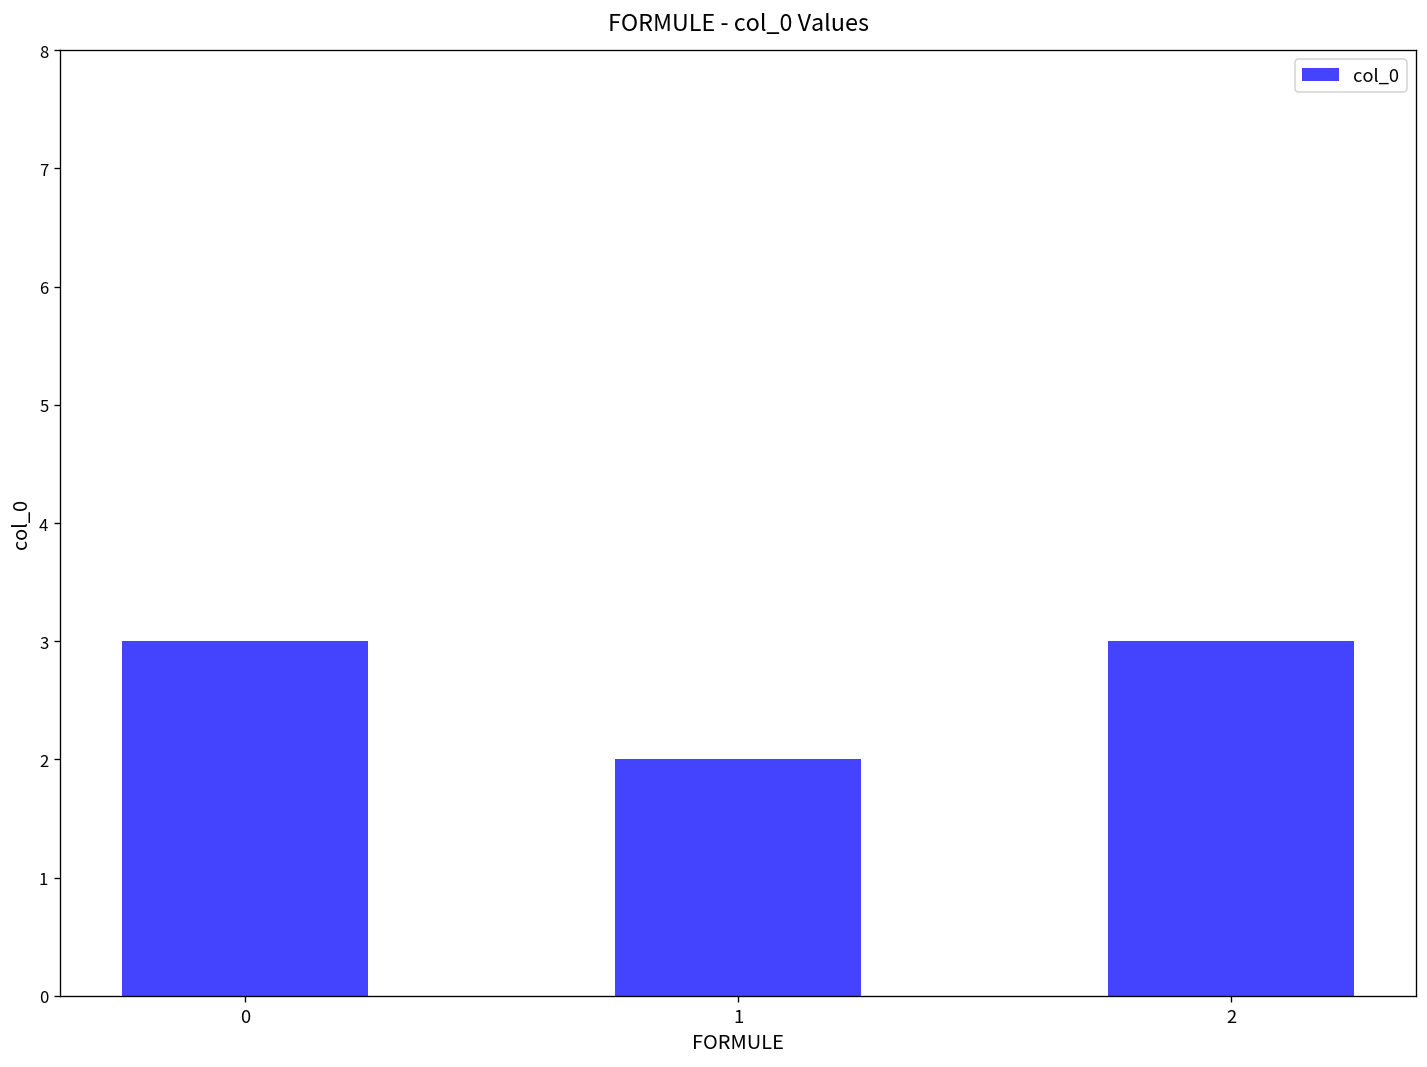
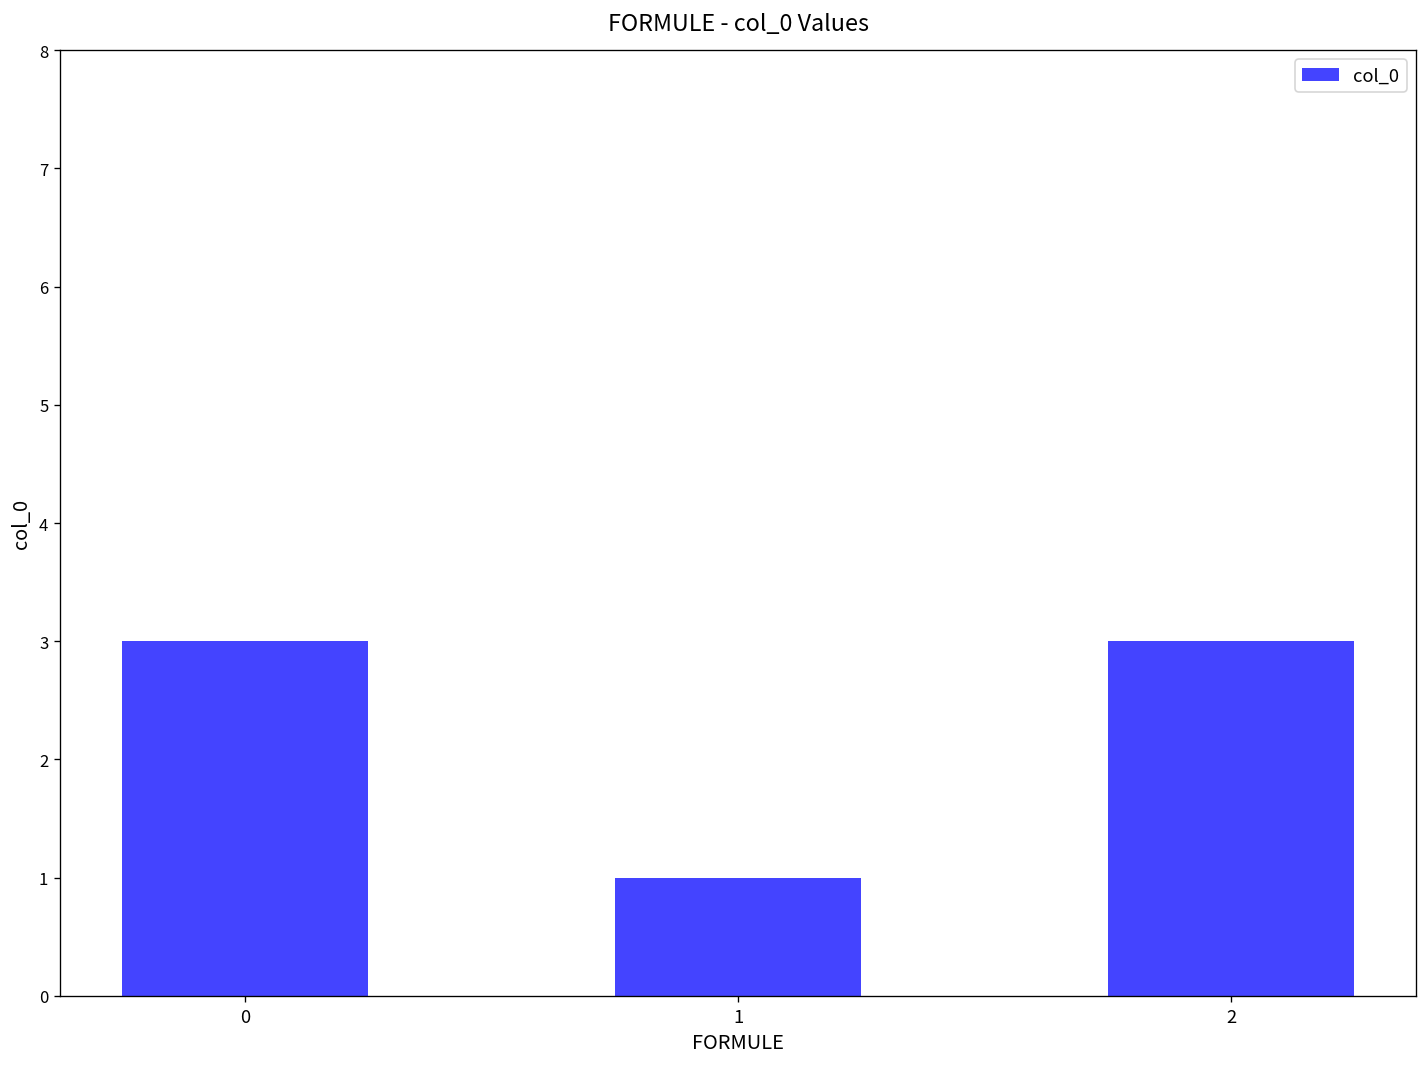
1: 2 -> 1
